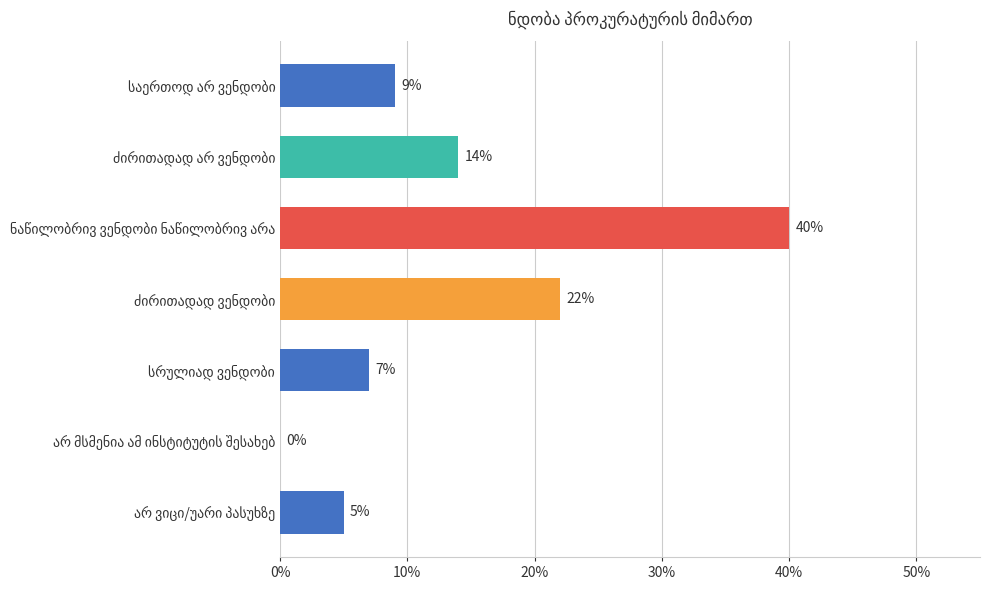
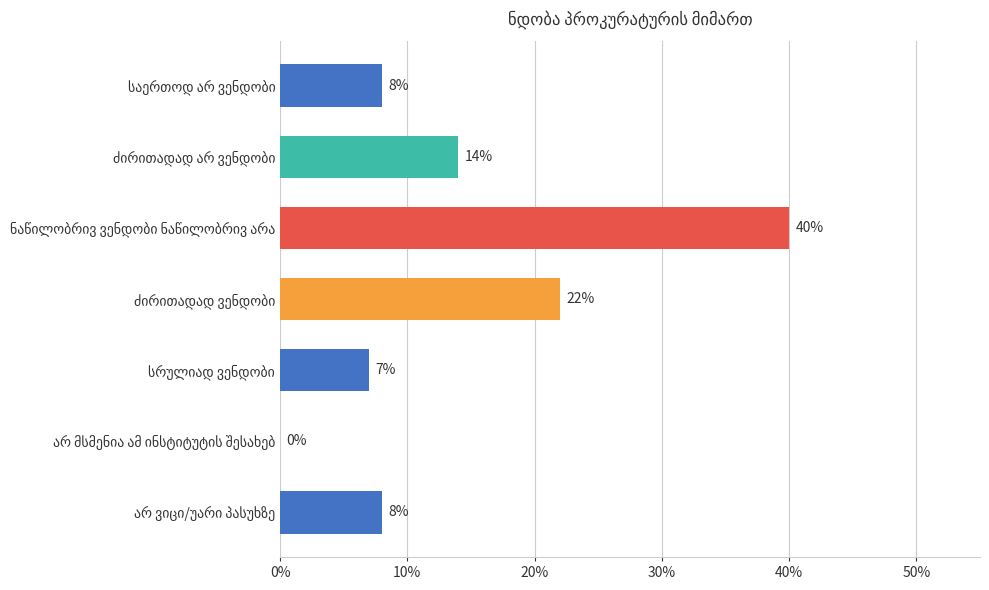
საერთოდ არ ვენდობი: 9% -> 8%
არ ვიცი/უარი პასუხზე: 5% -> 8%
